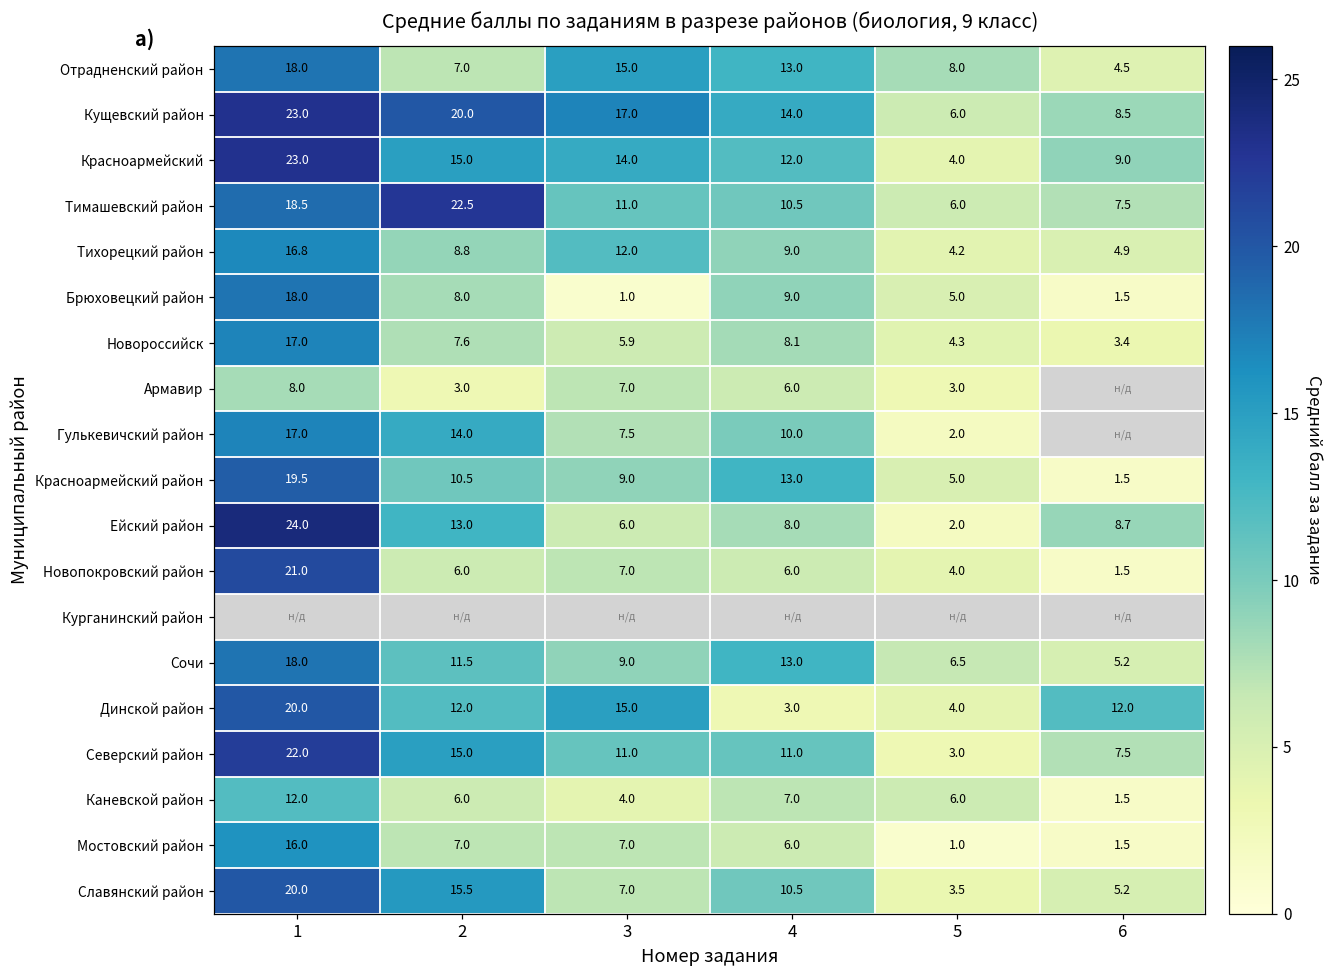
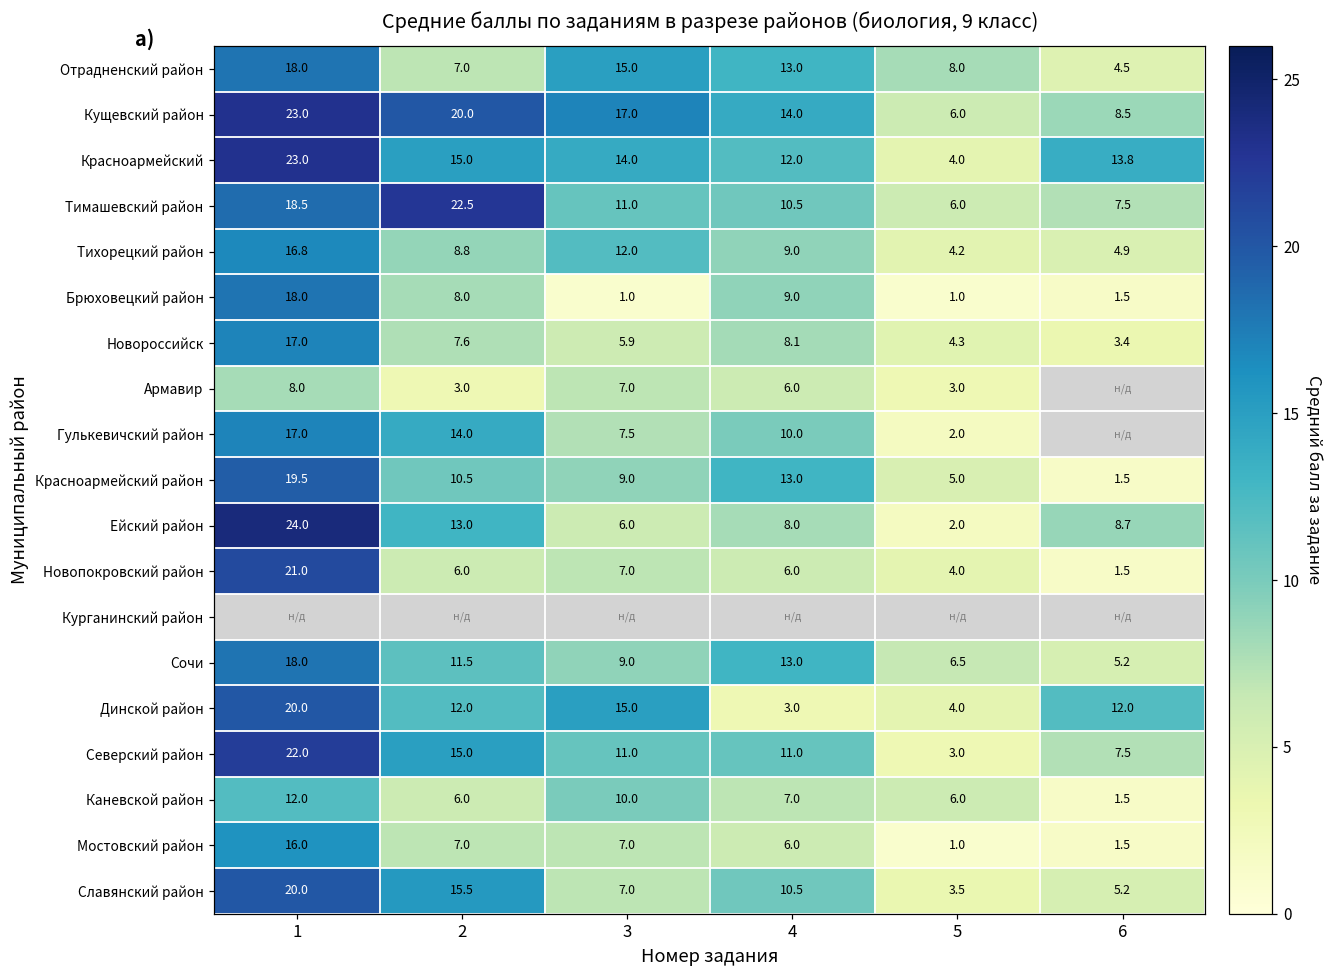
Красноармейский, 6: 9.0 -> 13.8
Брюховецкий район, 5: 5.0 -> 1.0
Каневской район, 3: 4.0 -> 10.0
